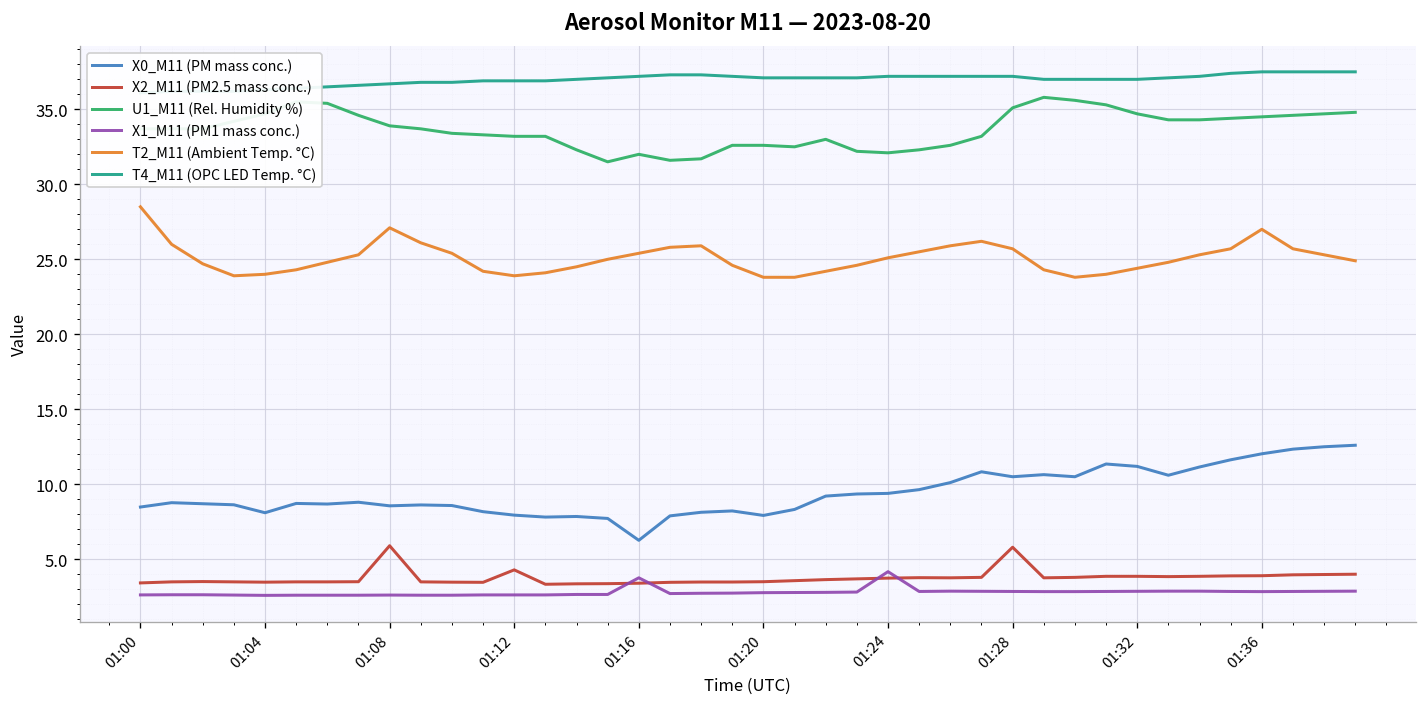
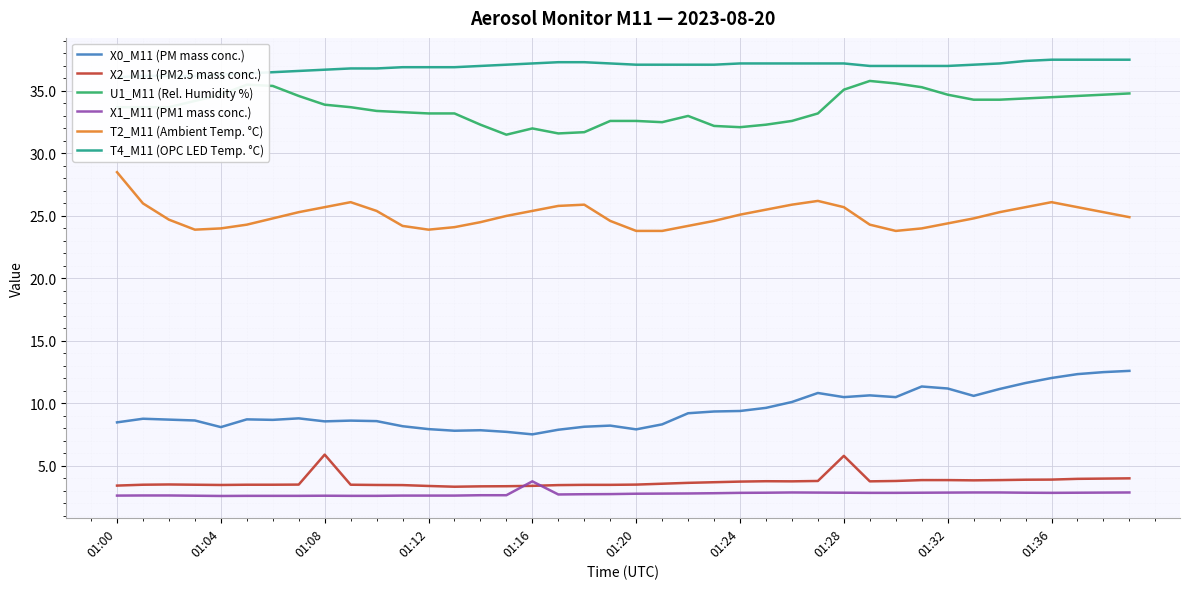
T2_M11 (Ambient Temp. °C), 01:08: 27.1 -> 25.7
X2_M11 (PM2.5 mass conc.), 01:12: 4.3 -> 3.4
X0_M11 (PM mass conc.), 01:16: 6.3 -> 7.5
X1_M11 (PM1 mass conc.), 01:24: 4.2 -> 2.8
T2_M11 (Ambient Temp. °C), 01:36: 27.0 -> 26.1
